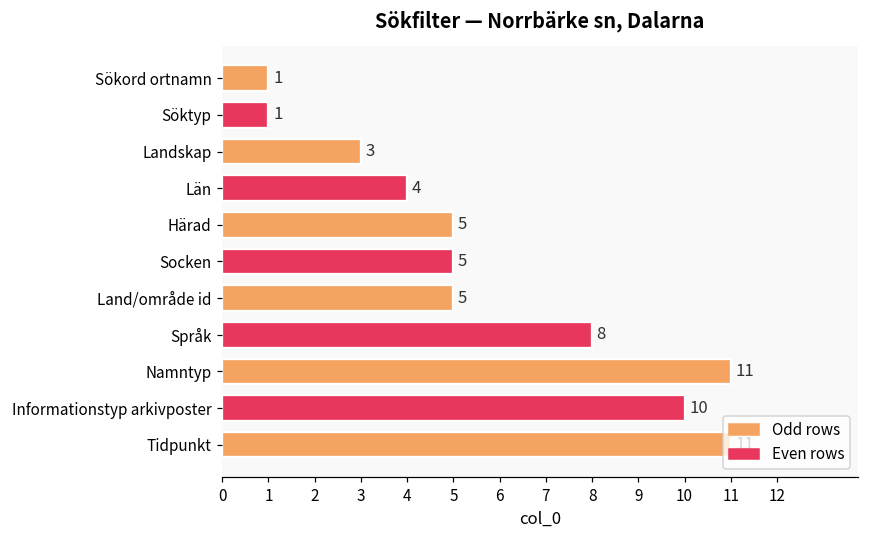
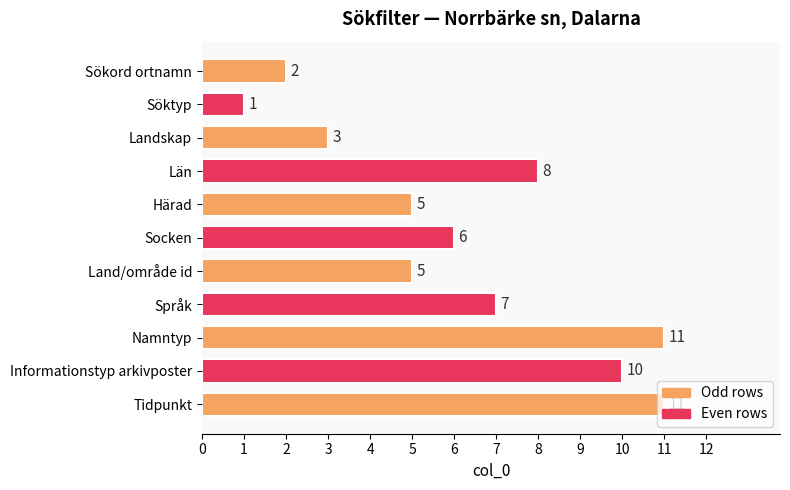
Sökord ortnamn: 1 -> 2
Län: 4 -> 8
Socken: 5 -> 6
Språk: 8 -> 7
